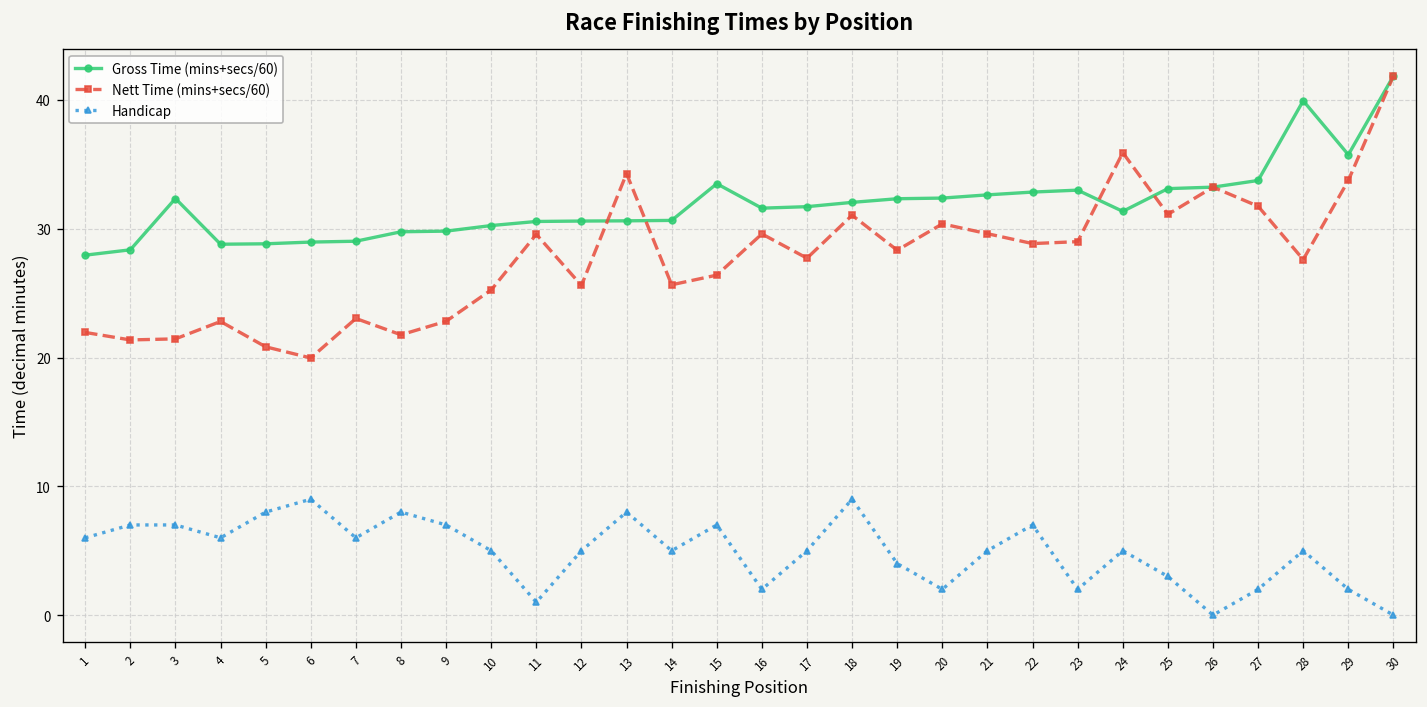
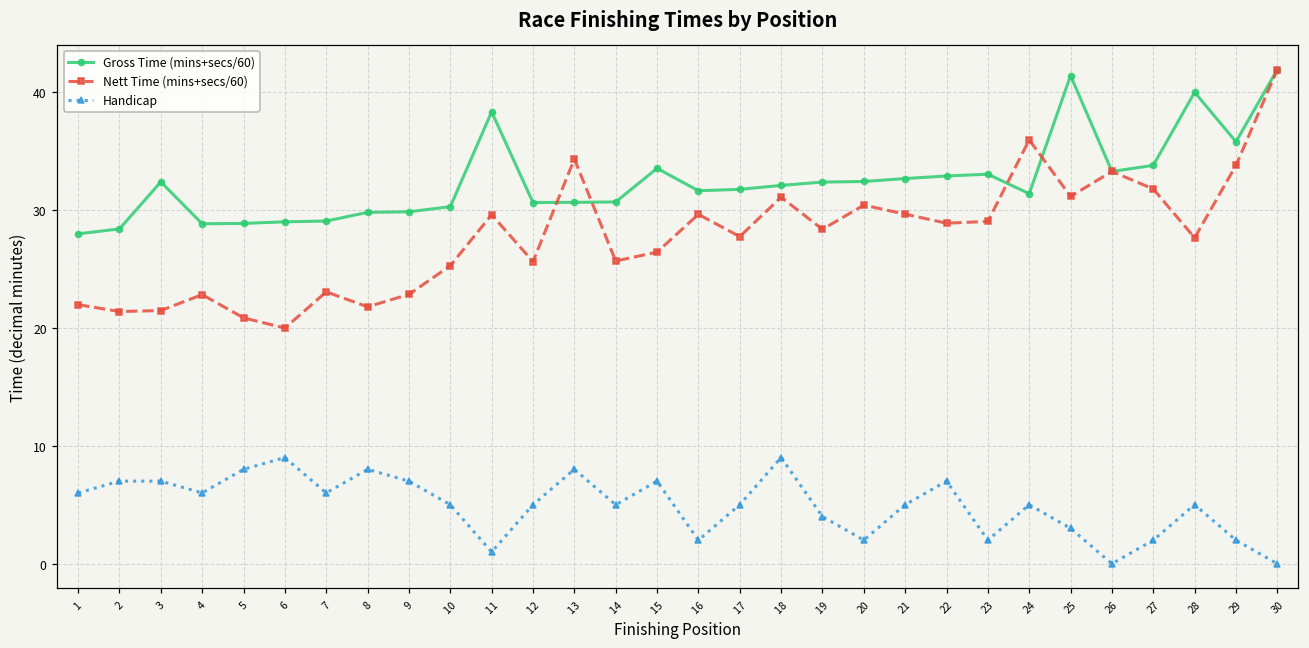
Gross Time (mins+secs/60), 11: 30.6 -> 38.3
Gross Time (mins+secs/60), 25: 33.1 -> 41.4
